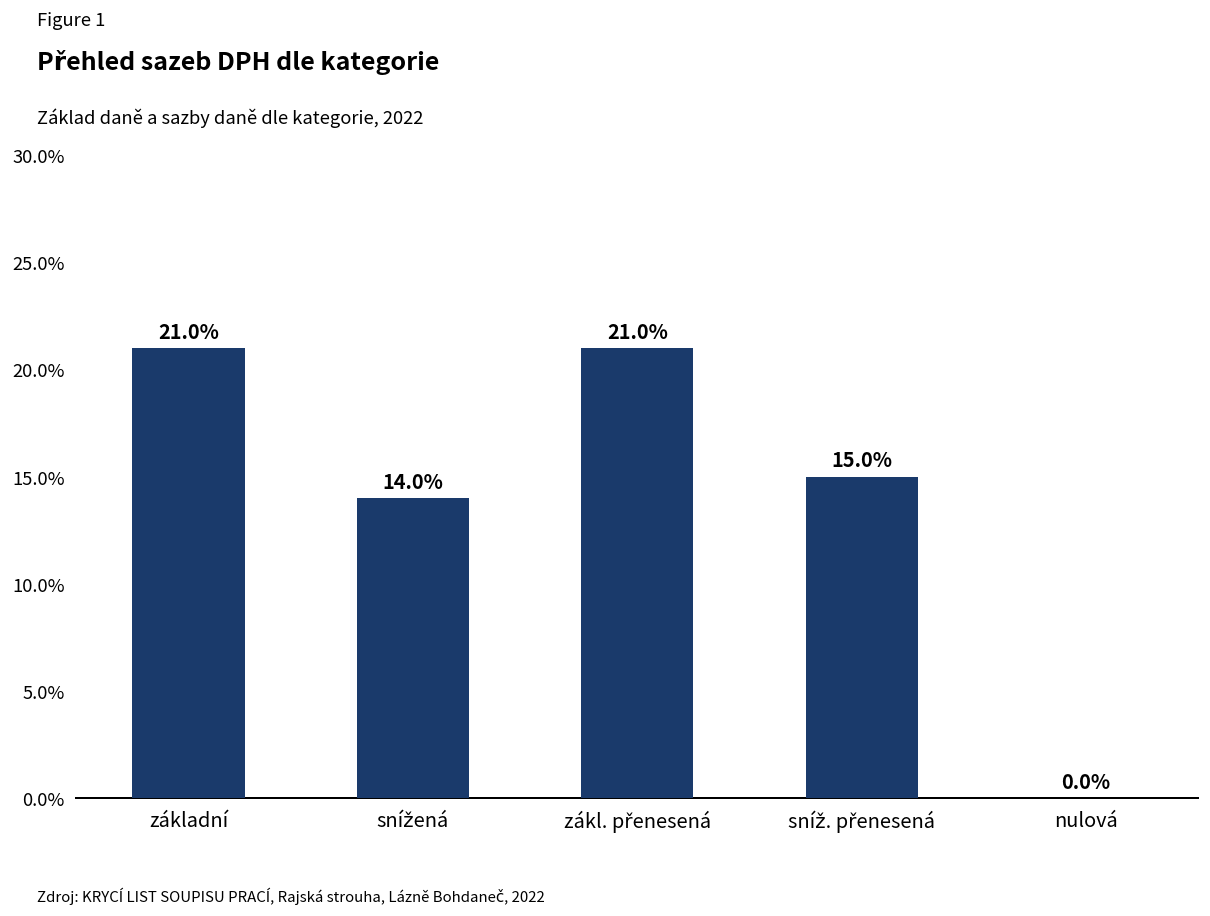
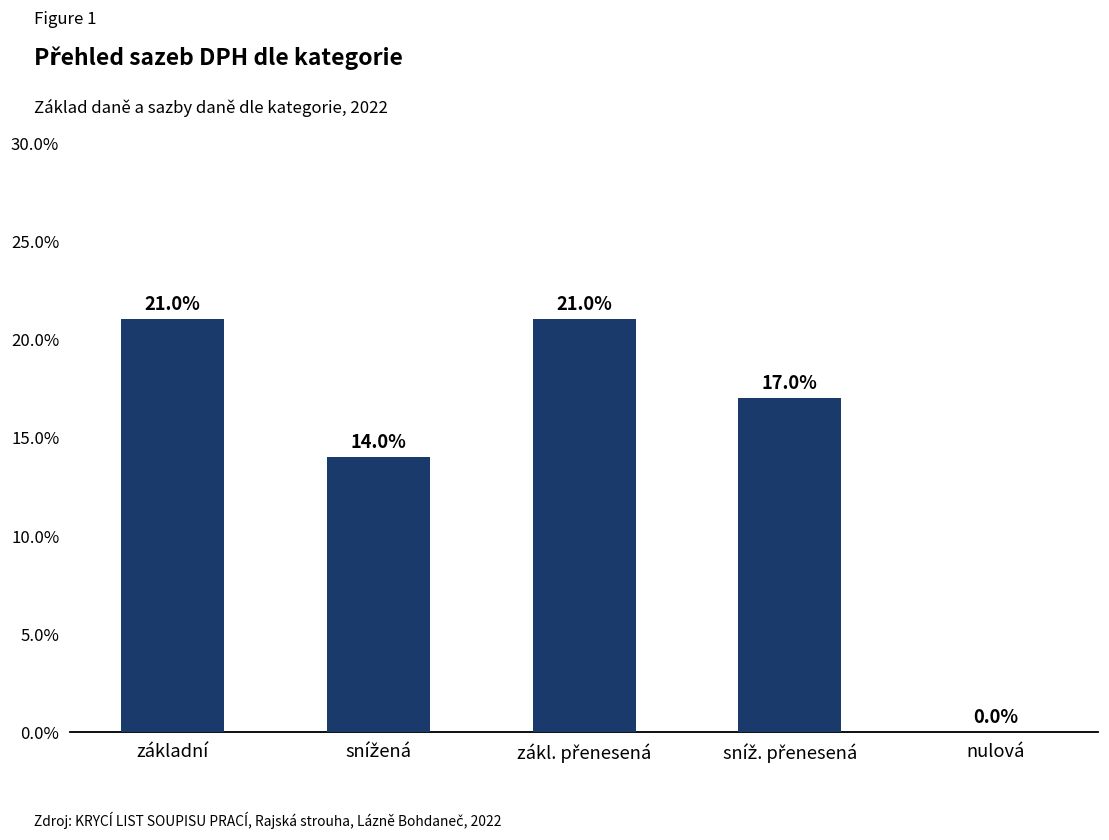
sníž. přenesená: 15.0% -> 17.0%
